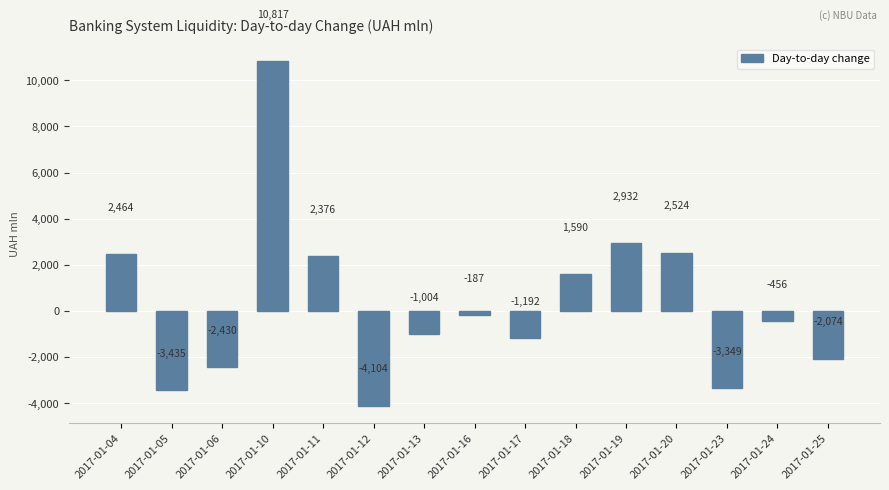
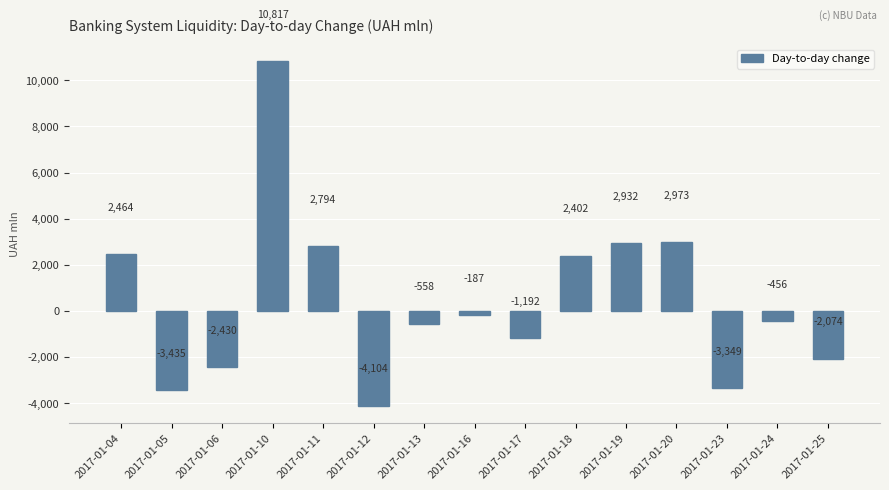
2017-01-11: 2,376 -> 2,794
2017-01-13: -1,004 -> -558
2017-01-18: 1,590 -> 2,402
2017-01-20: 2,524 -> 2,973
